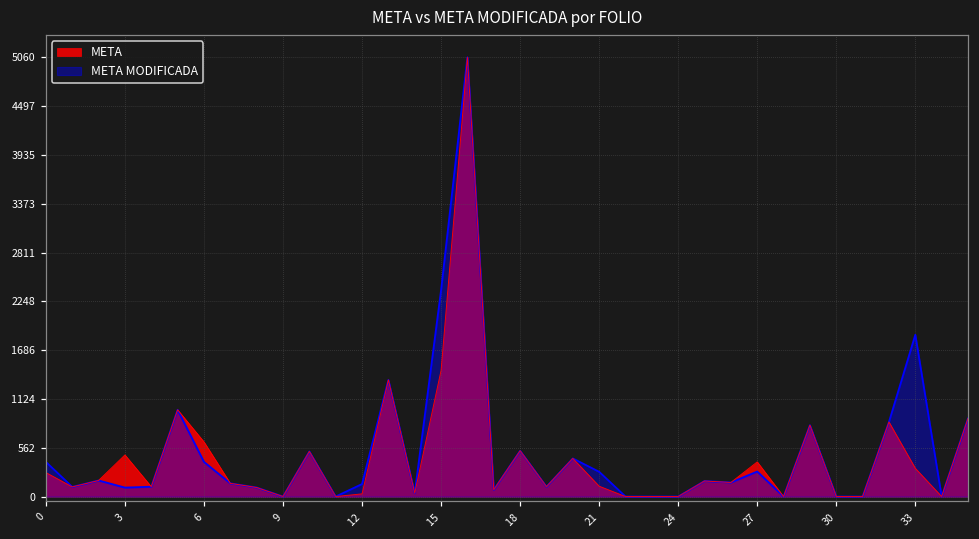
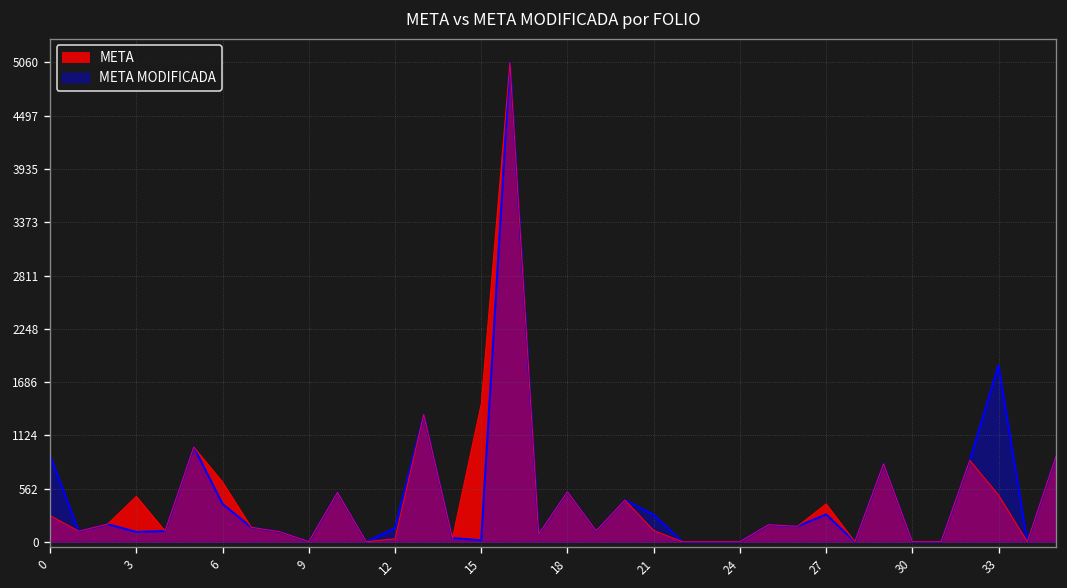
META MODIFICADA, 0: 400 -> 900
META MODIFICADA, 15: 2400 -> 0
META, 33: 300 -> 500
